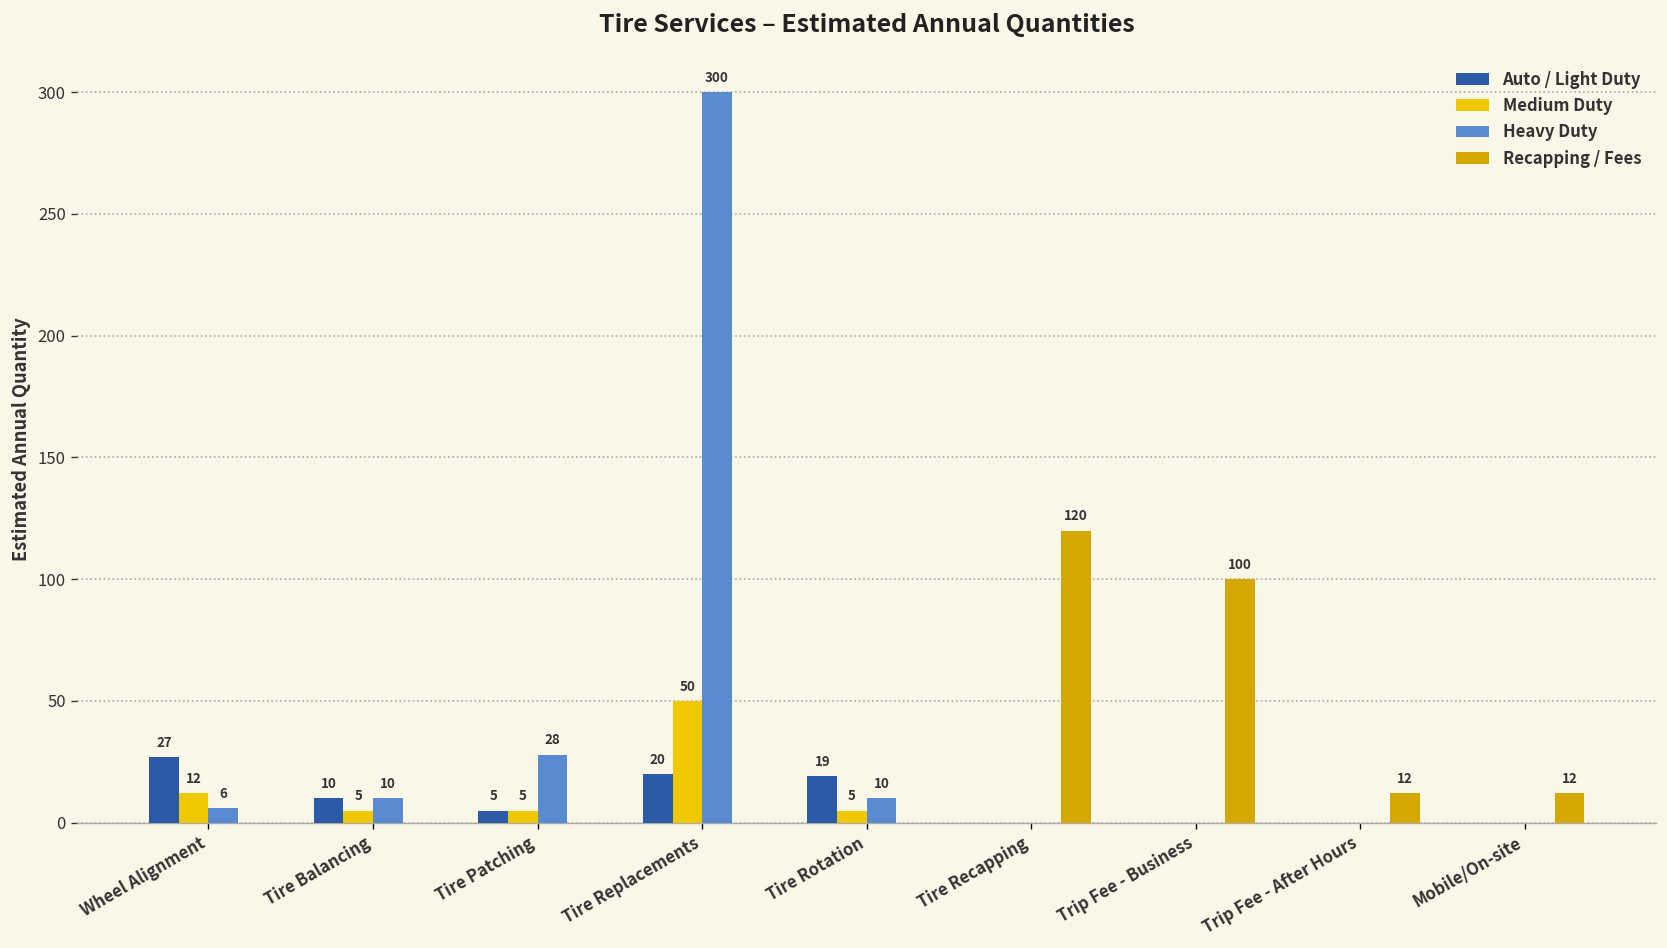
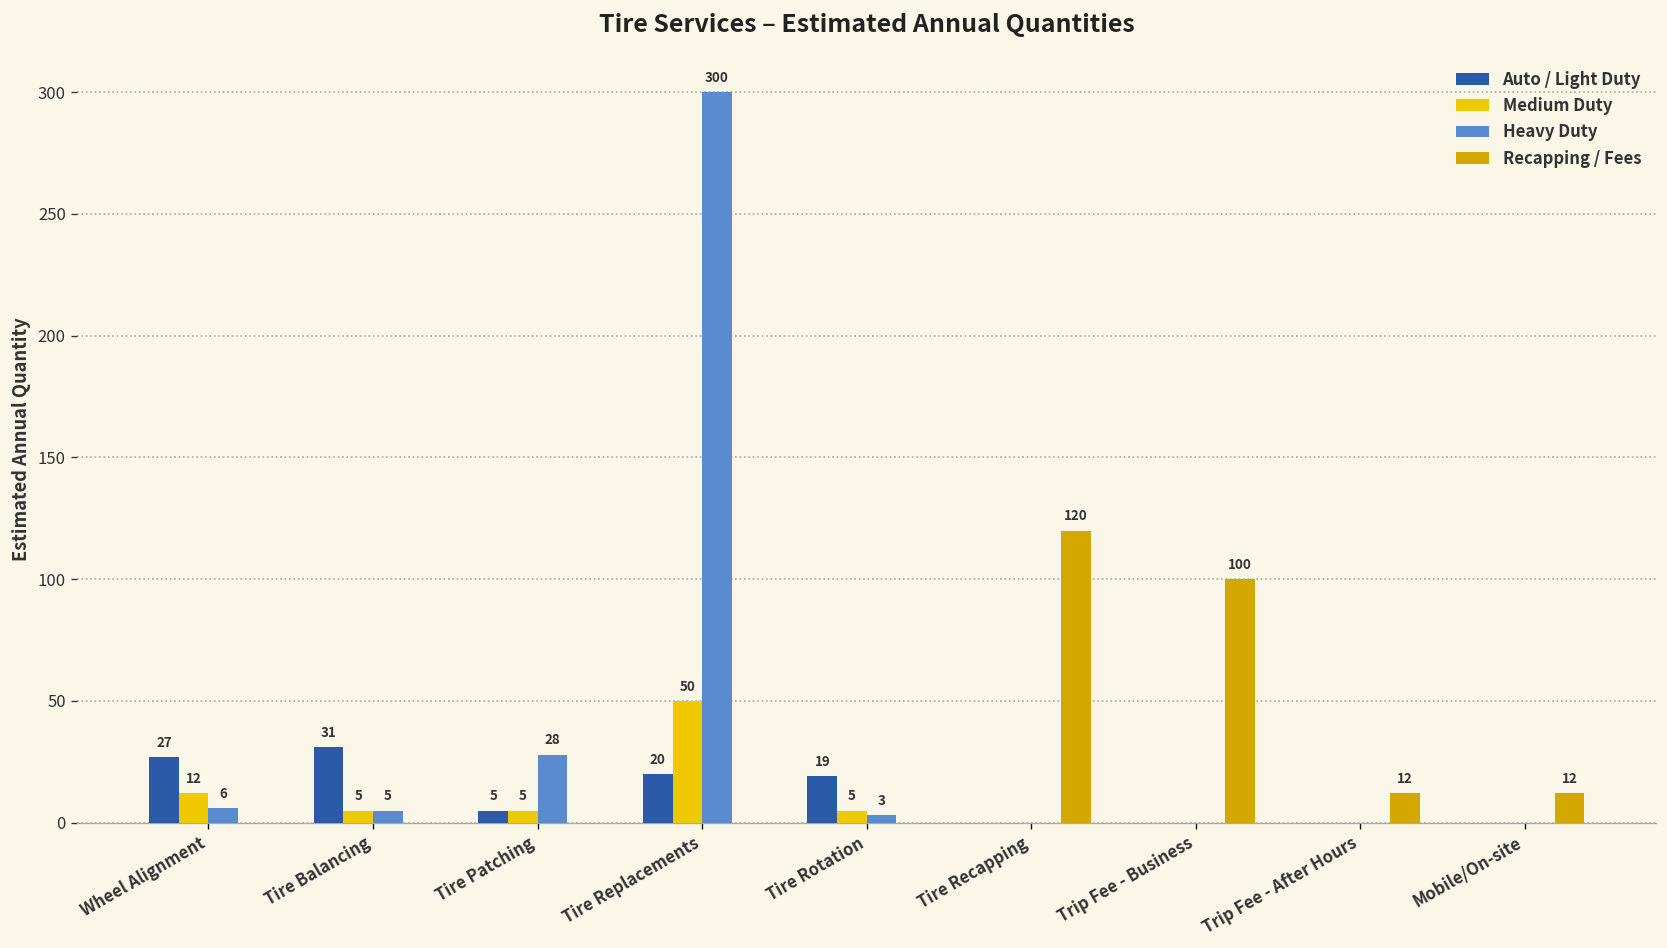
Auto / Light Duty, Tire Balancing: 10 -> 31
Heavy Duty, Tire Balancing: 10 -> 5
Heavy Duty, Tire Rotation: 10 -> 3
